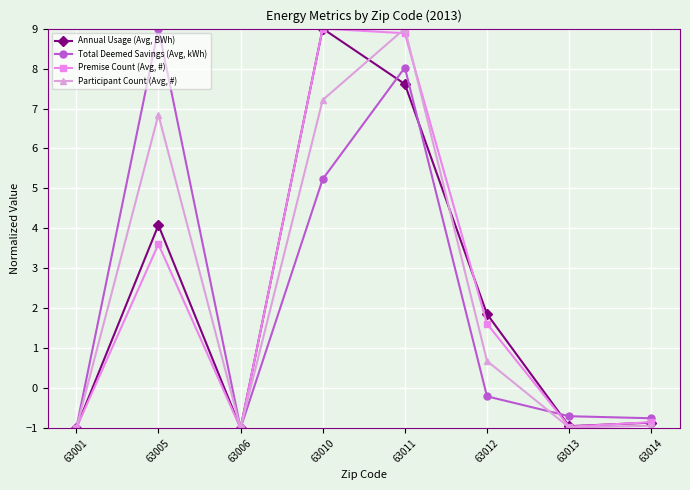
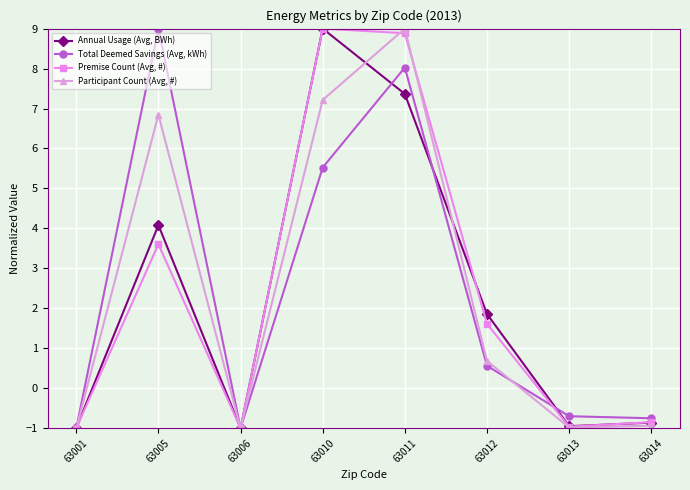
Total Deemed Savings (Avg, kWh), 63010: 5.2 -> 5.5
Annual Usage (Avg, BWh), 63011: 7.6 -> 7.4
Total Deemed Savings (Avg, kWh), 63012: -0.2 -> 0.6
